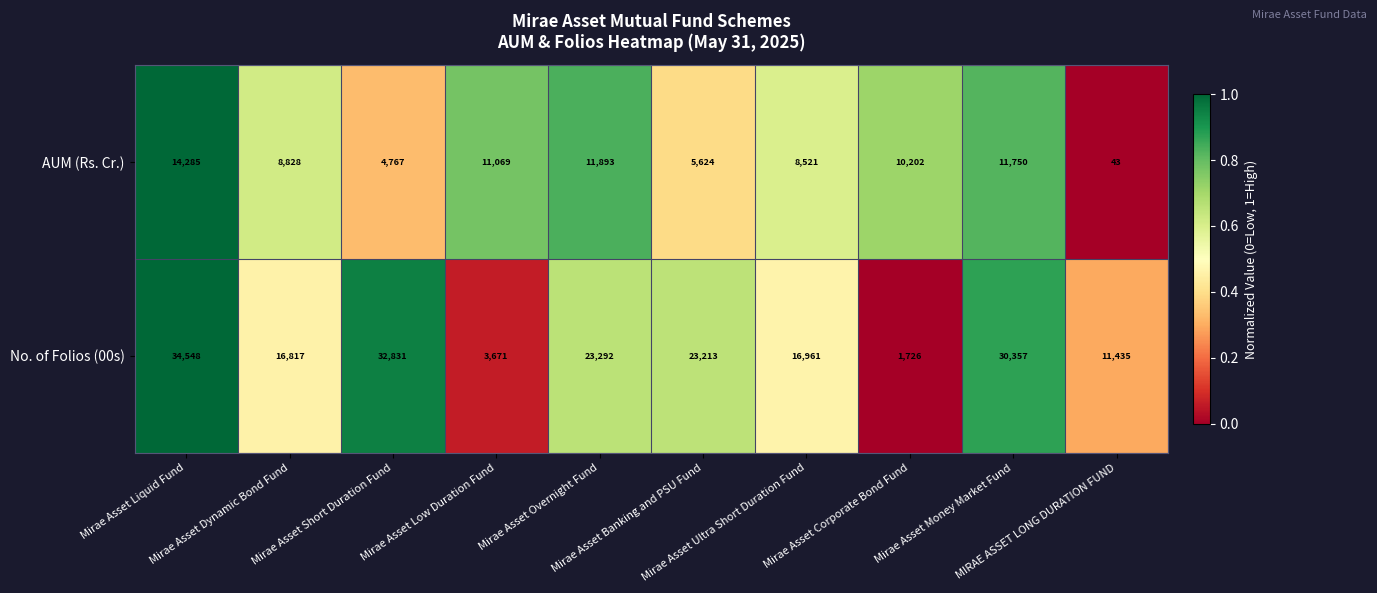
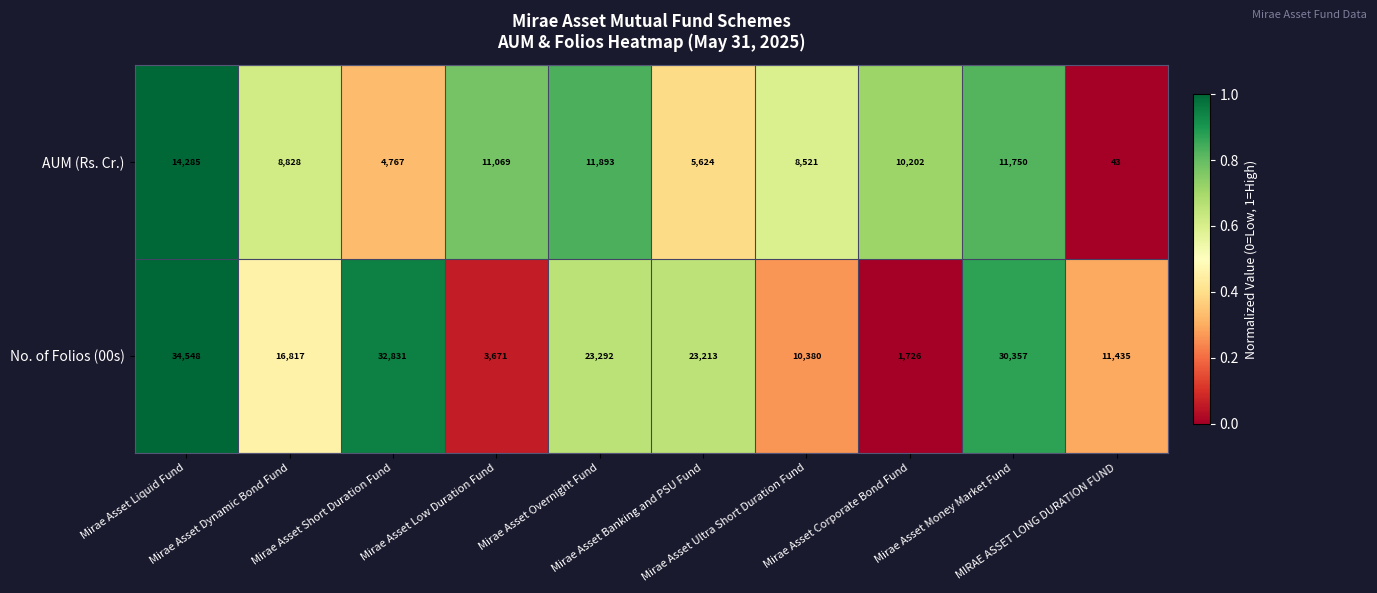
No. of Folios (00s), Mirae Asset Ultra Short Duration Fund: 16,961 -> 10,380
